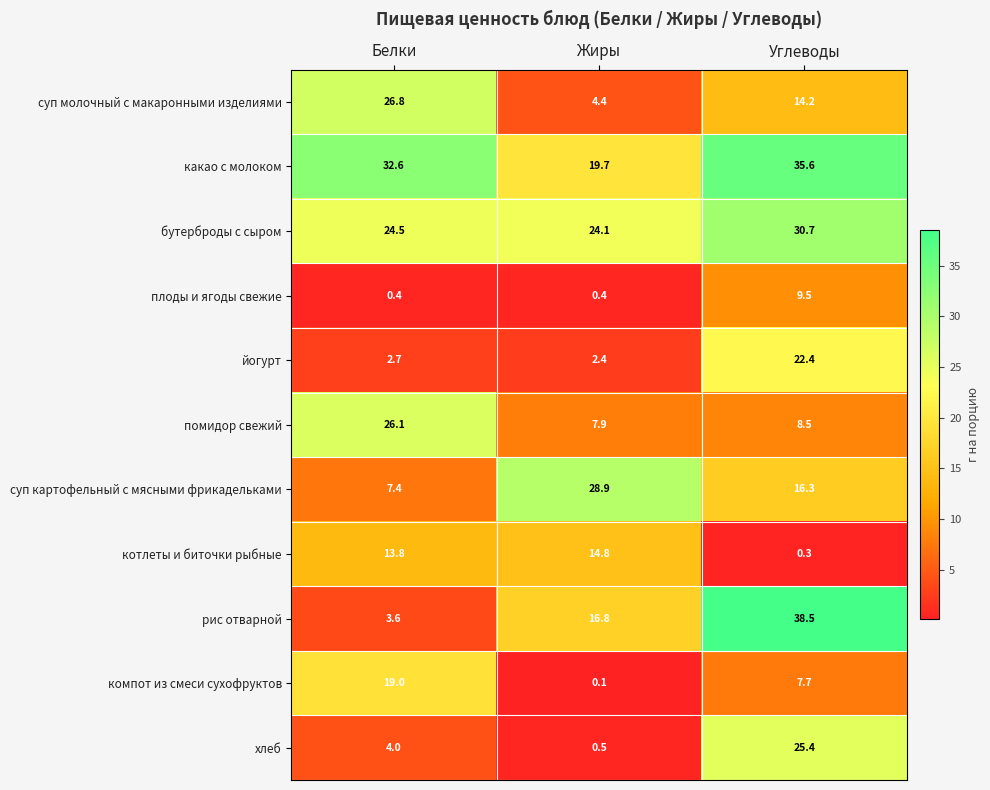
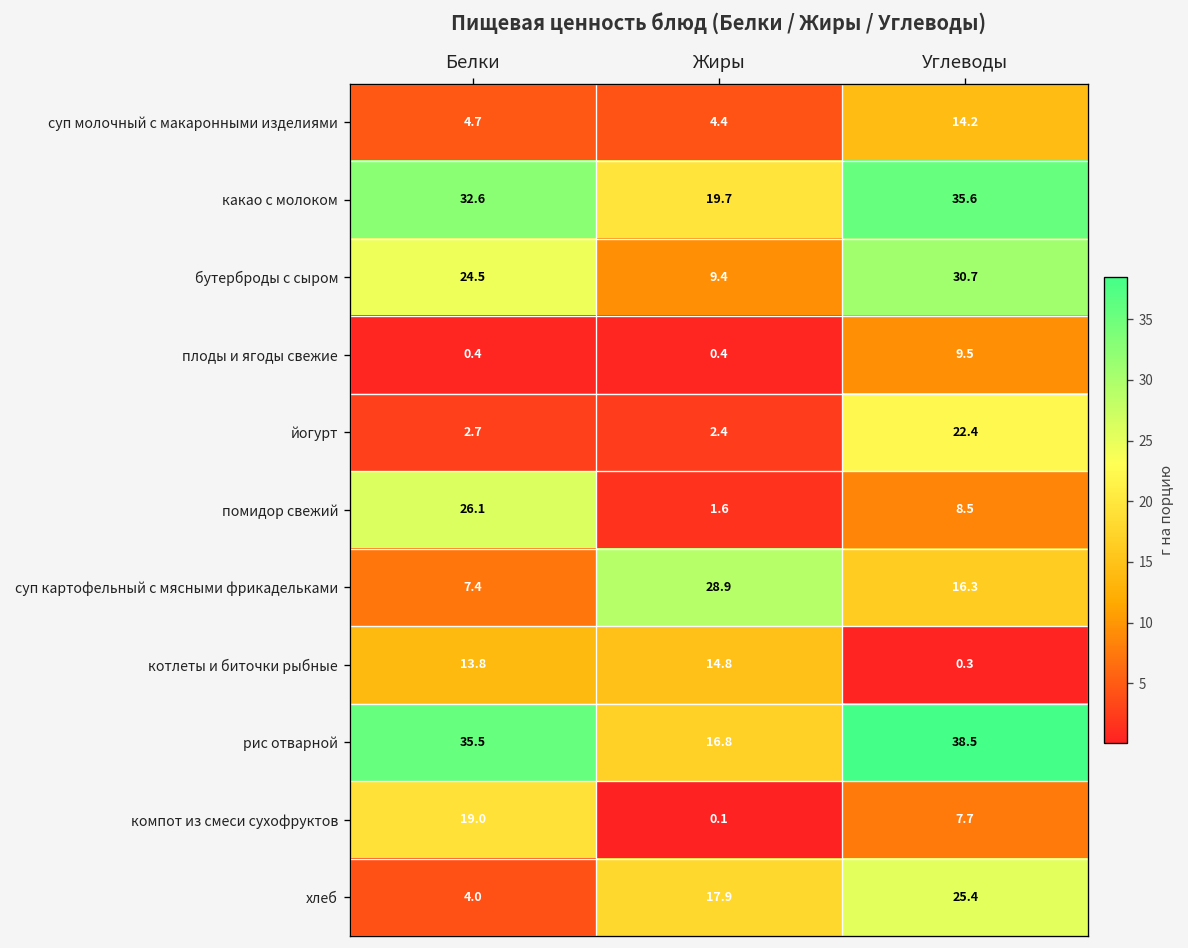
суп молочный с макаронными изделиями, Белки: 26.8 -> 4.7
бутерброды с сыром, Жиры: 24.1 -> 9.4
помидор свежий, Жиры: 7.9 -> 1.6
рис отварной, Белки: 3.6 -> 35.5
хлеб, Жиры: 0.5 -> 17.9
